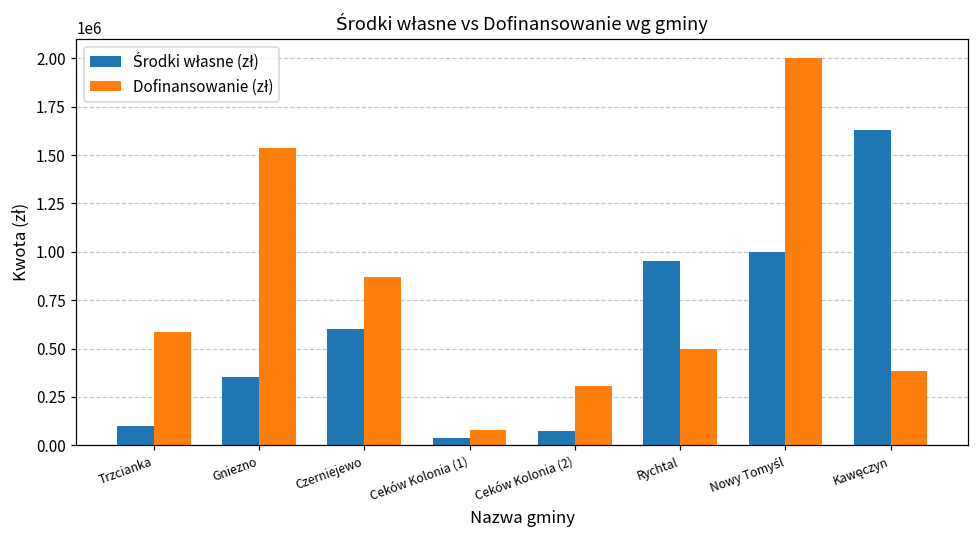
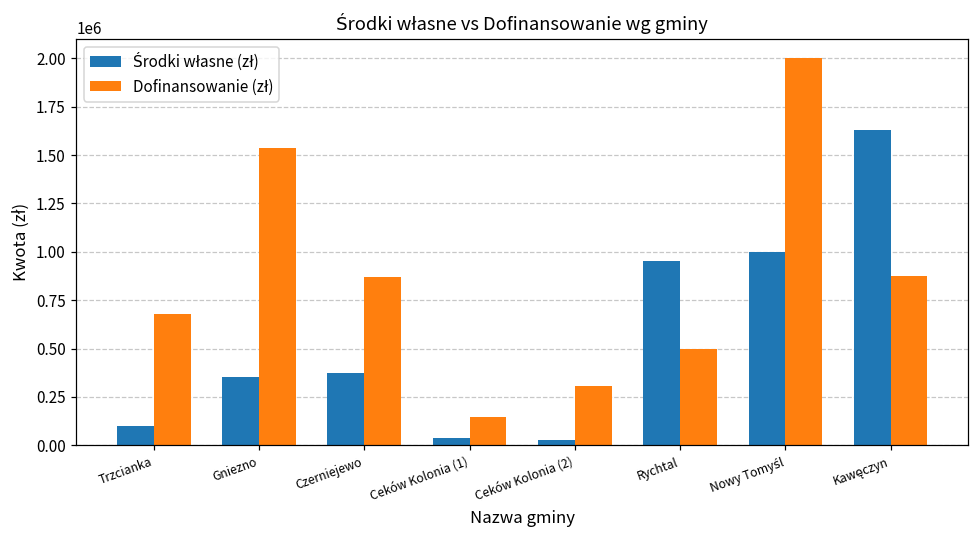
Dofinansowanie (zł), Trzcianka: 590000 -> 680000
Środki własne (zł), Czerniejewo: 600000 -> 370000
Dofinansowanie (zł), Ceków Kolonia (1): 80000 -> 140000
Środki własne (zł), Ceków Kolonia (2): 80000 -> 30000
Dofinansowanie (zł), Kawęczyn: 390000 -> 880000
